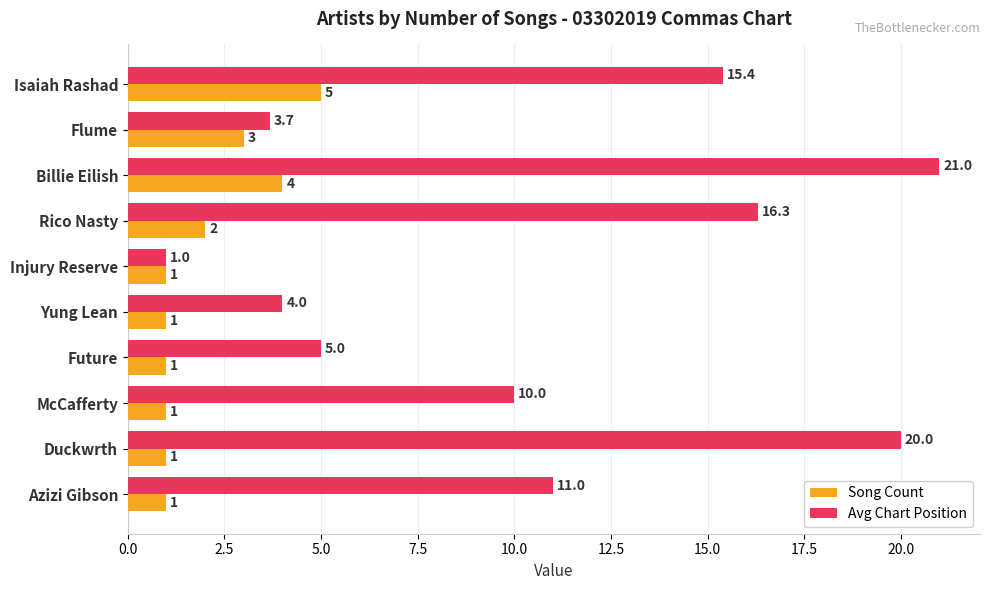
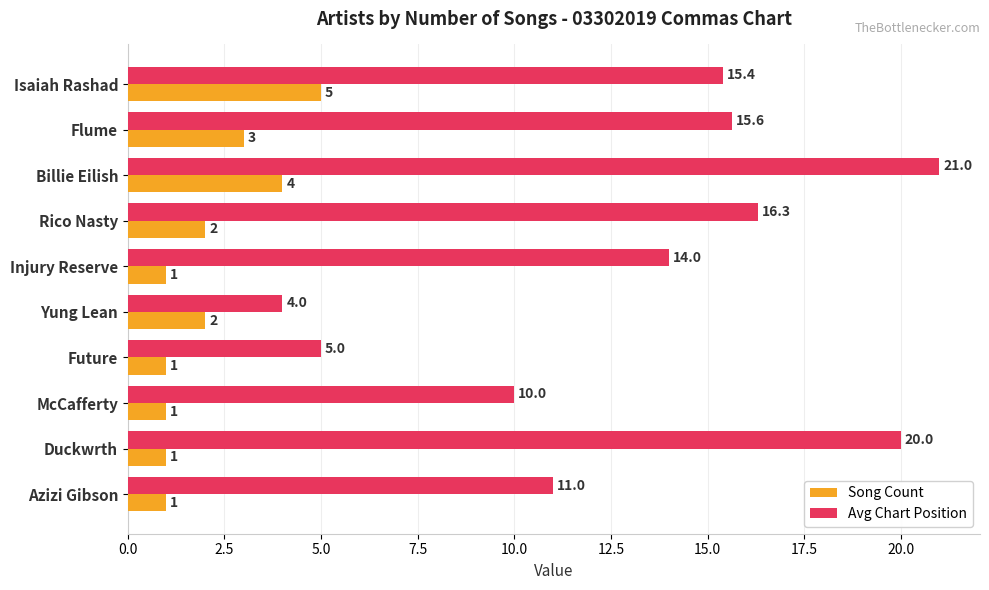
Avg Chart Position, Flume: 3.7 -> 15.6
Avg Chart Position, Injury Reserve: 1.0 -> 14.0
Song Count, Yung Lean: 1 -> 2
